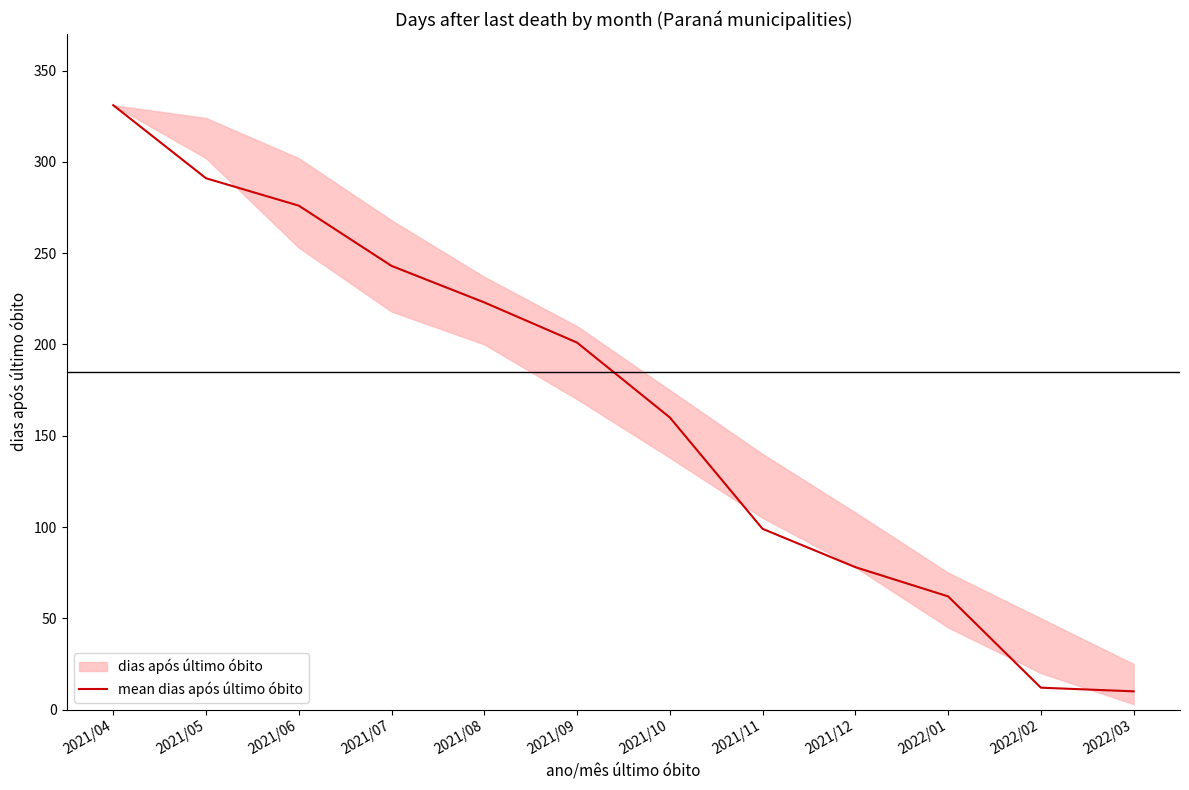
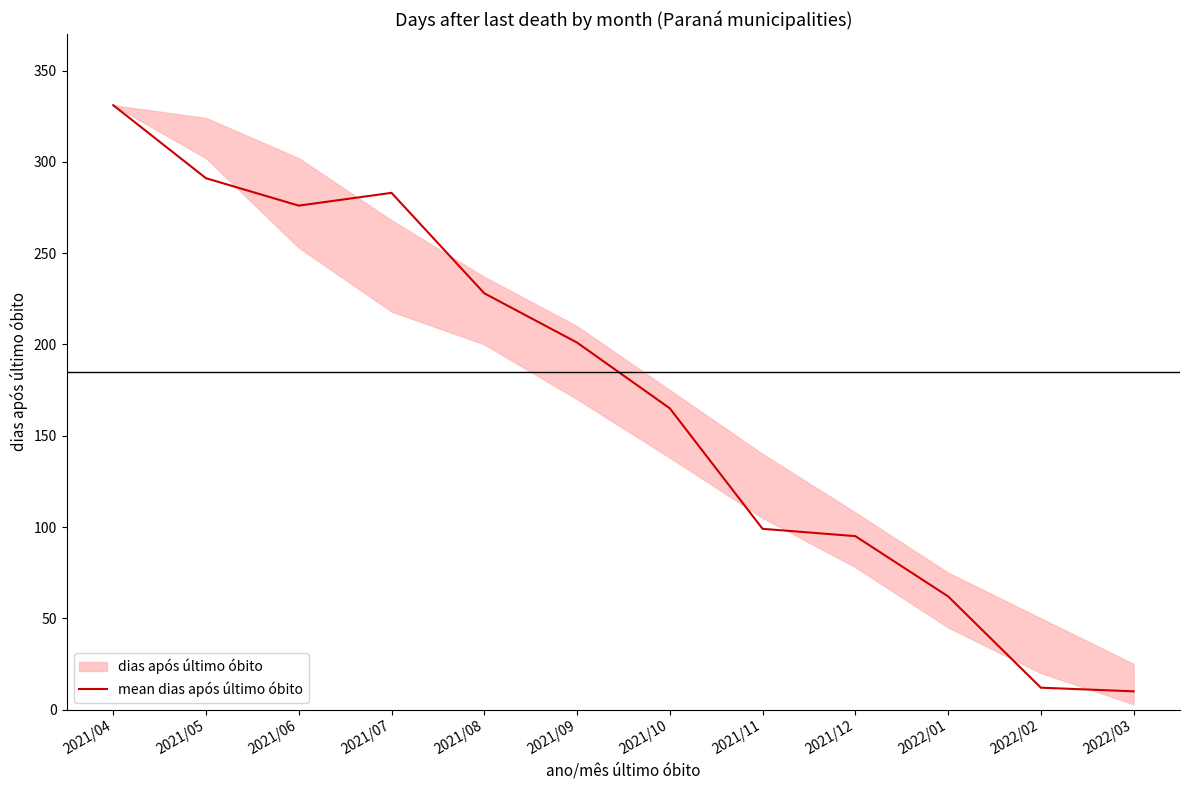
mean dias após último óbito, 2021/07: 243 -> 283
mean dias após último óbito, 2021/08: 223 -> 228
mean dias após último óbito, 2021/10: 160 -> 165
mean dias após último óbito, 2021/12: 78 -> 95
